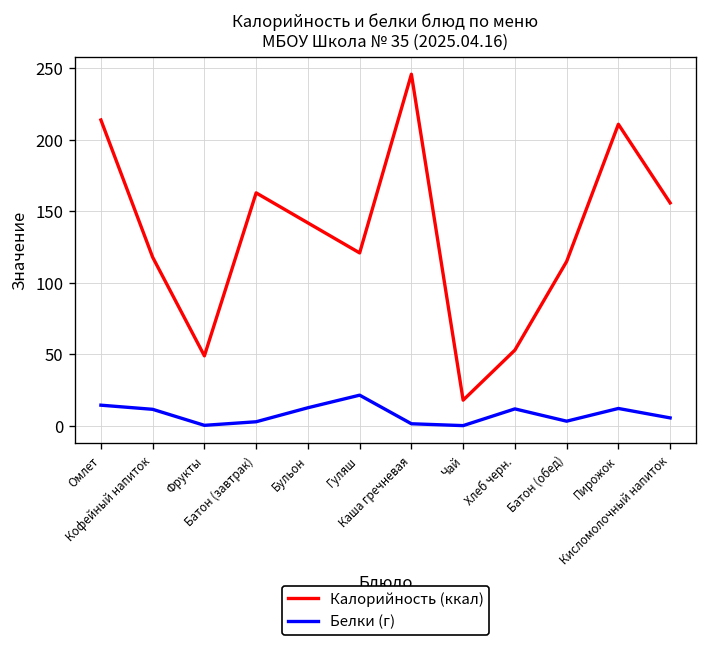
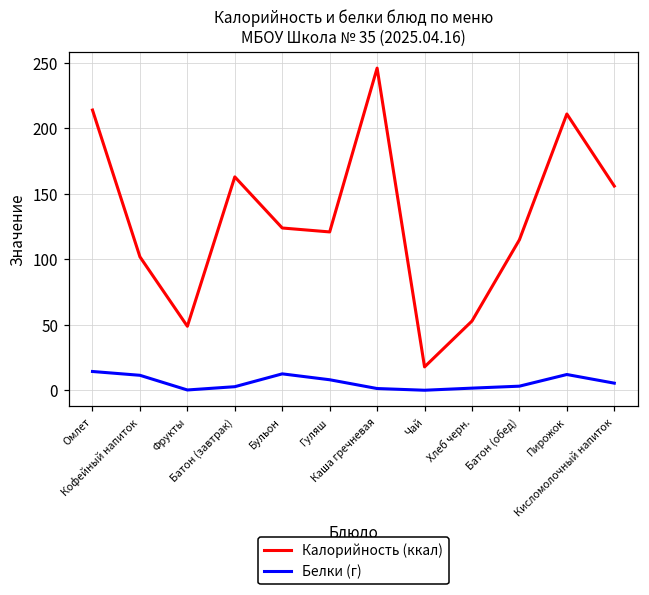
Калорийность (ккал), Кофейный напиток: 118 -> 102
Калорийность (ккал), Бульон: 142 -> 124
Белки (г), Гуляш: 22 -> 8
Белки (г), Хлеб черн.: 12 -> 2
